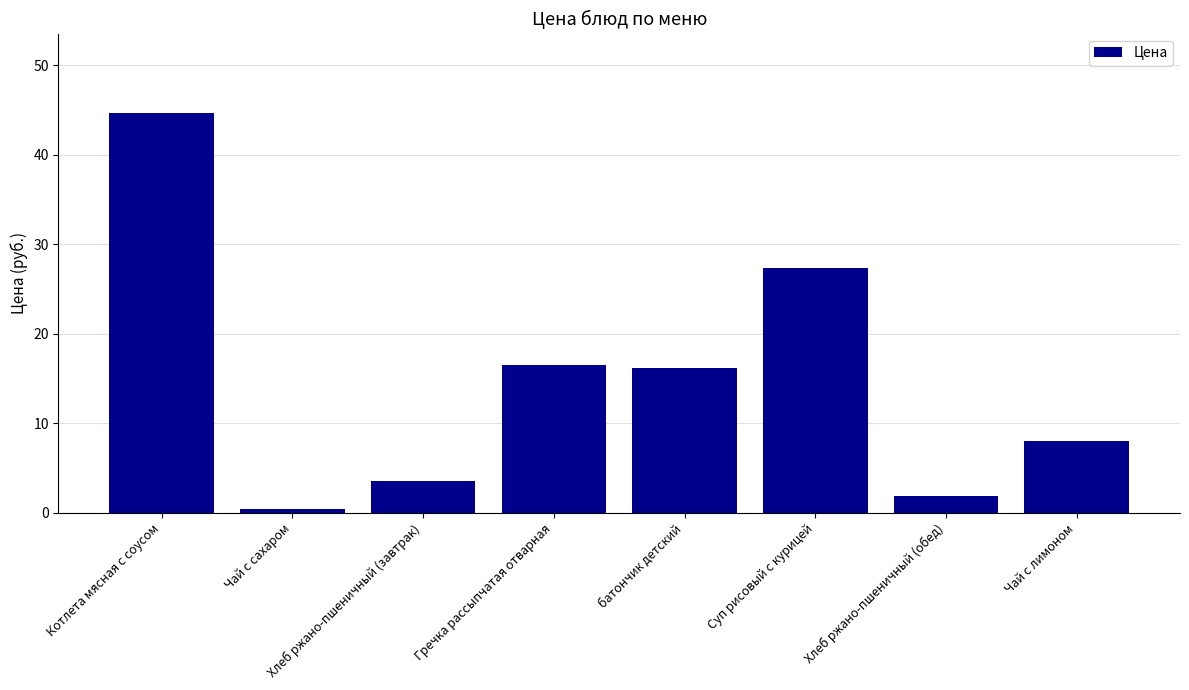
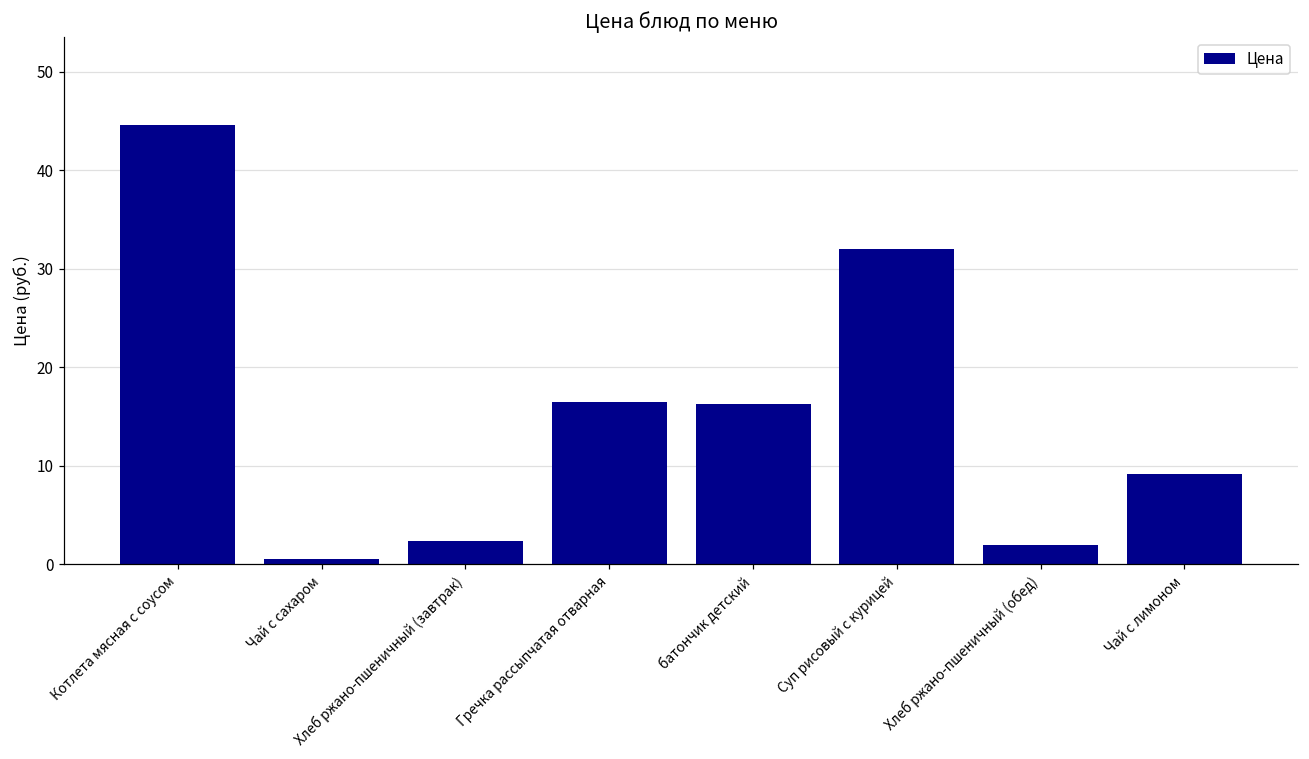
Хлеб ржано-пшеничный (завтрак): 4 -> 2
Суп рисовый с курицей: 27 -> 32
Чай с лимоном: 8 -> 9
